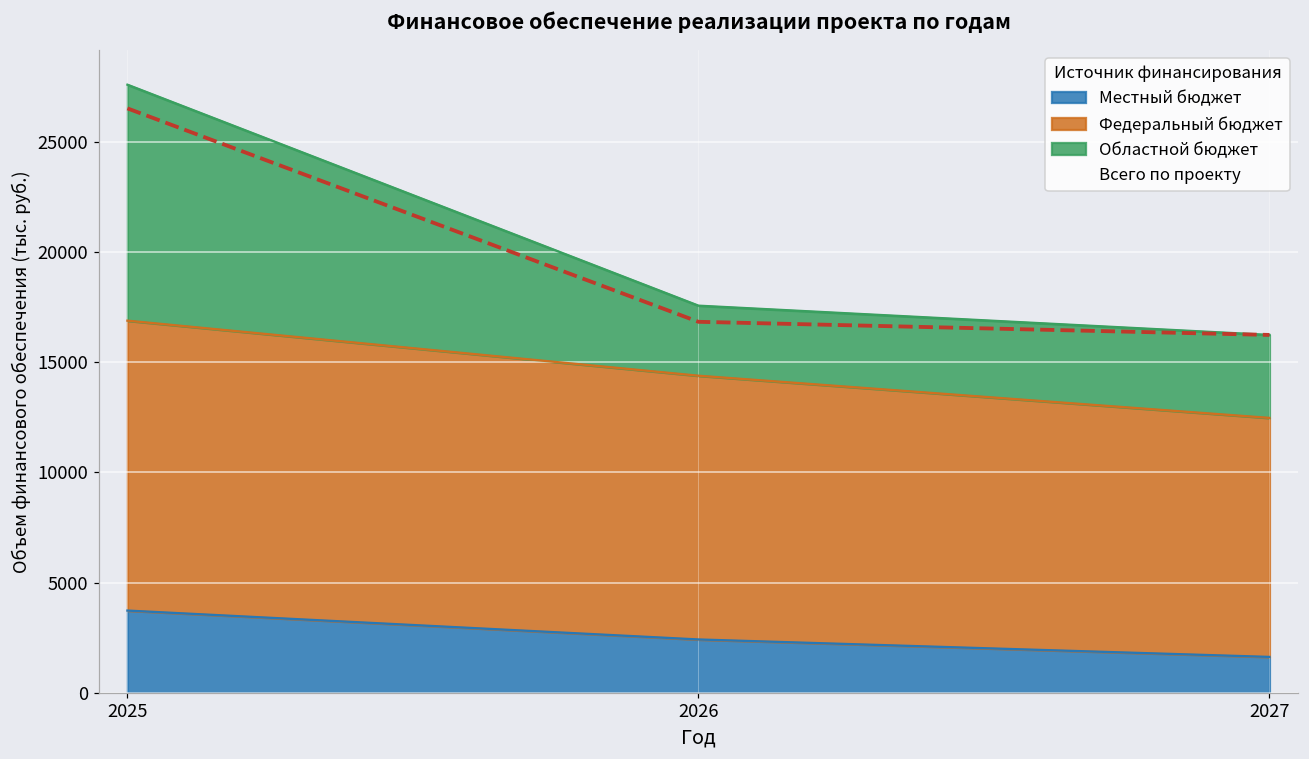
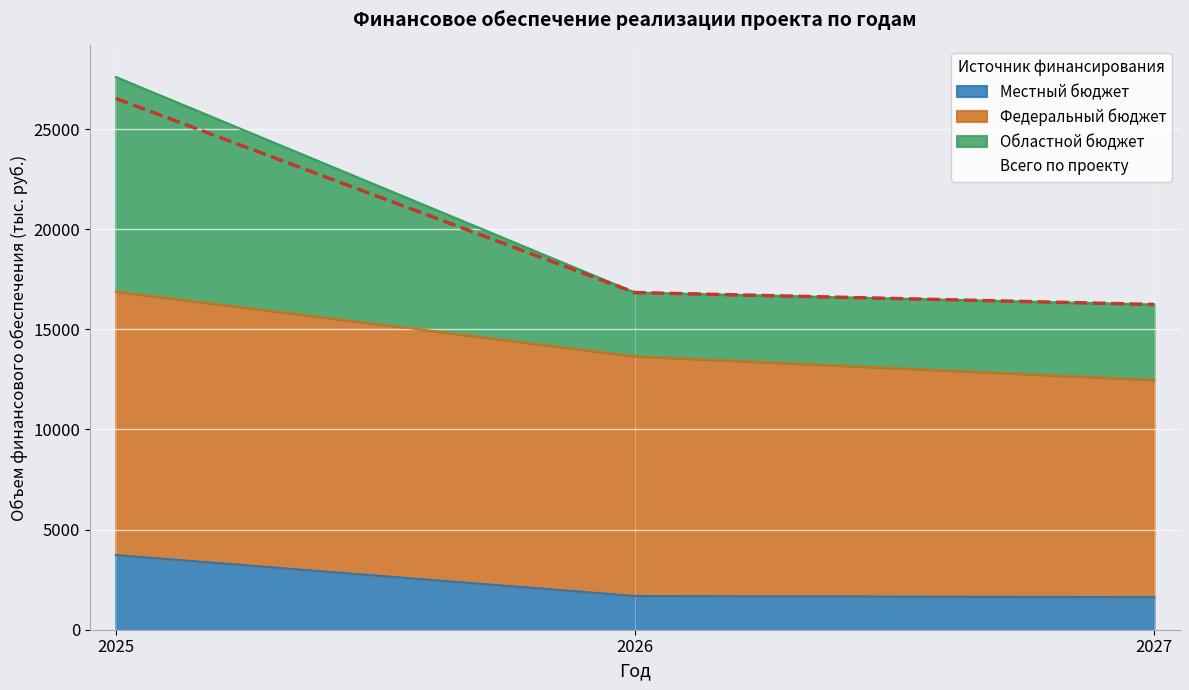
Местный бюджет, 2026: 2400 -> 1700
